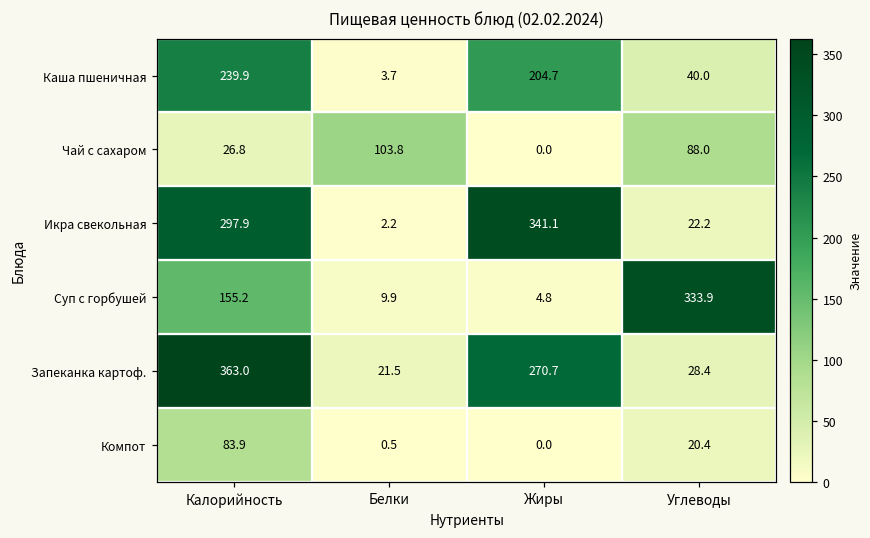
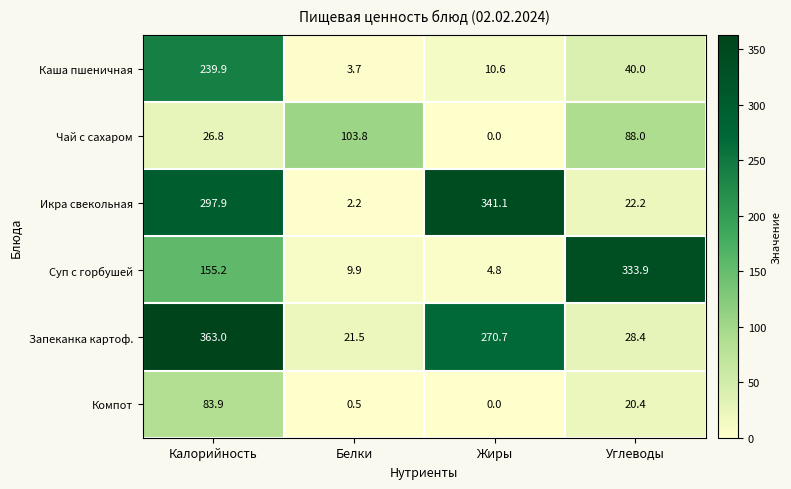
Каша пшеничная, Жиры: 204.7 -> 10.6
